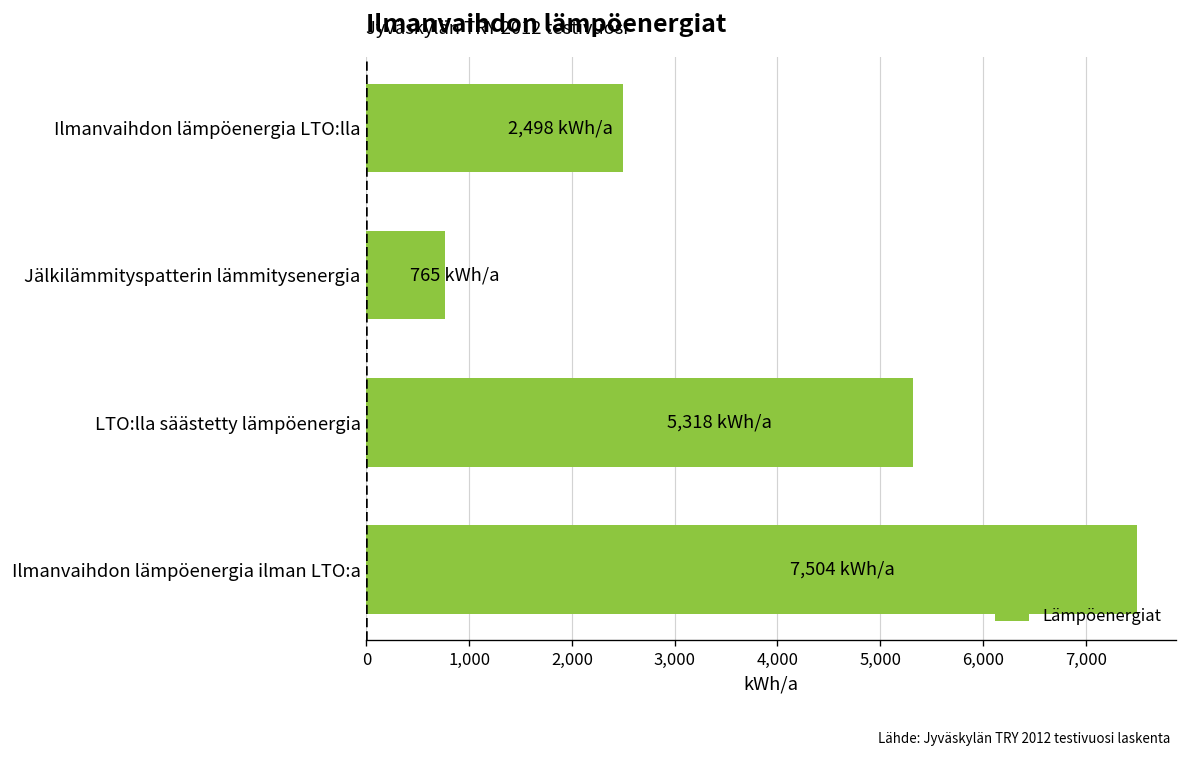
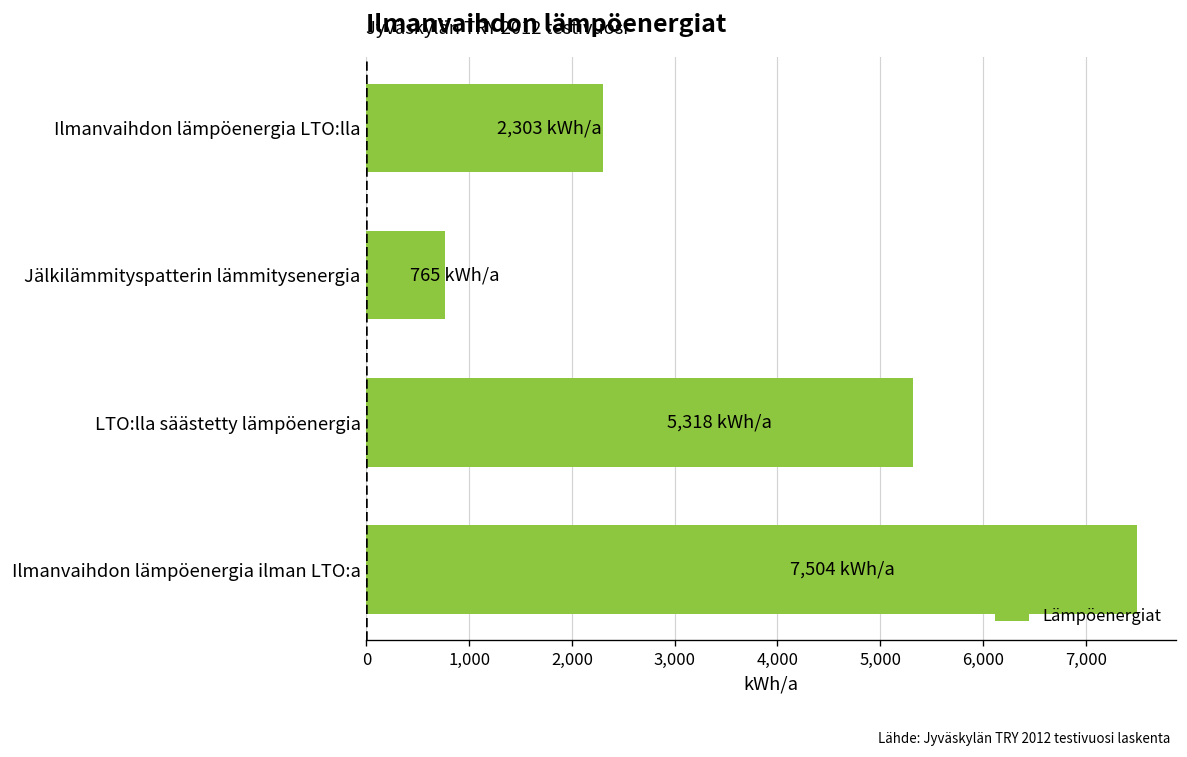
Ilmanvaihdon lämpöenergia LTO:lla: 2,498 -> 2,303
